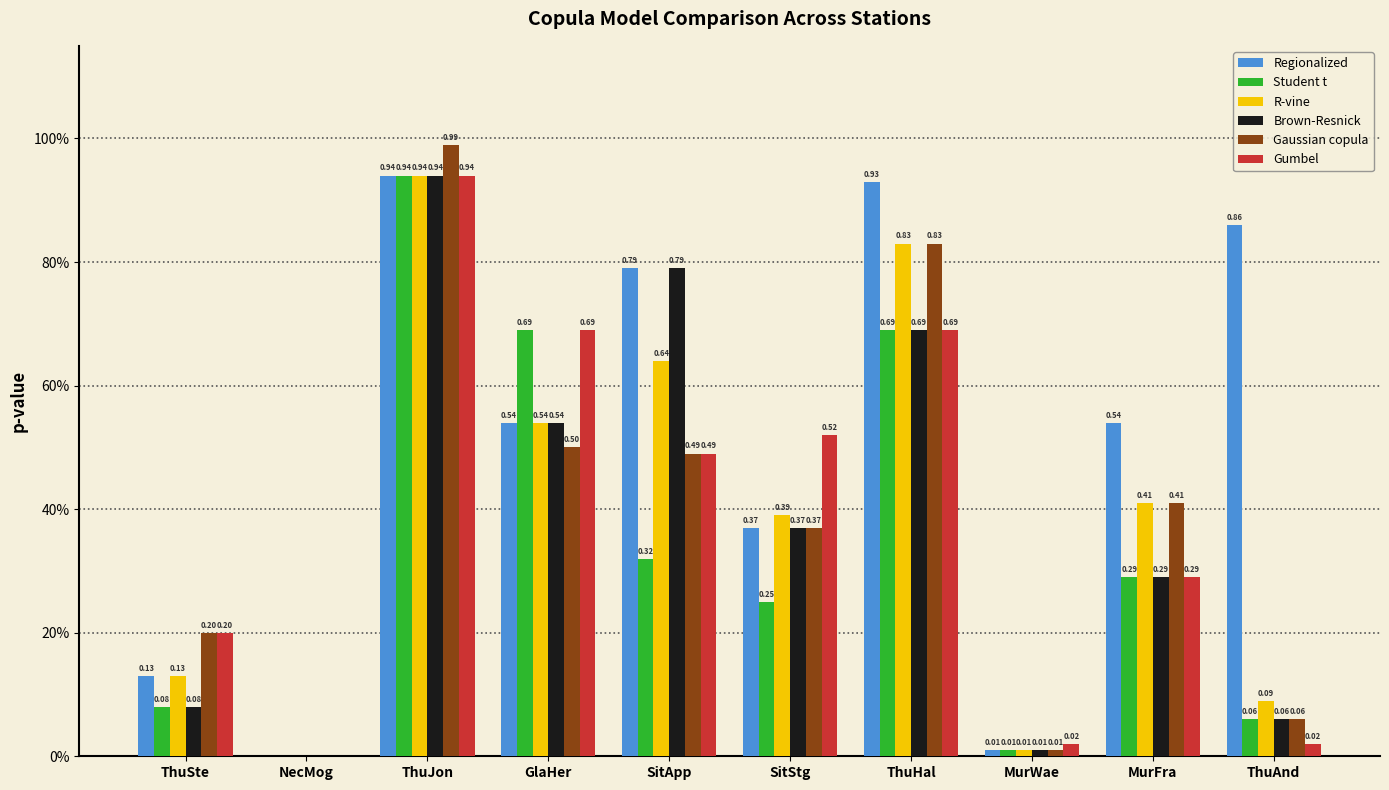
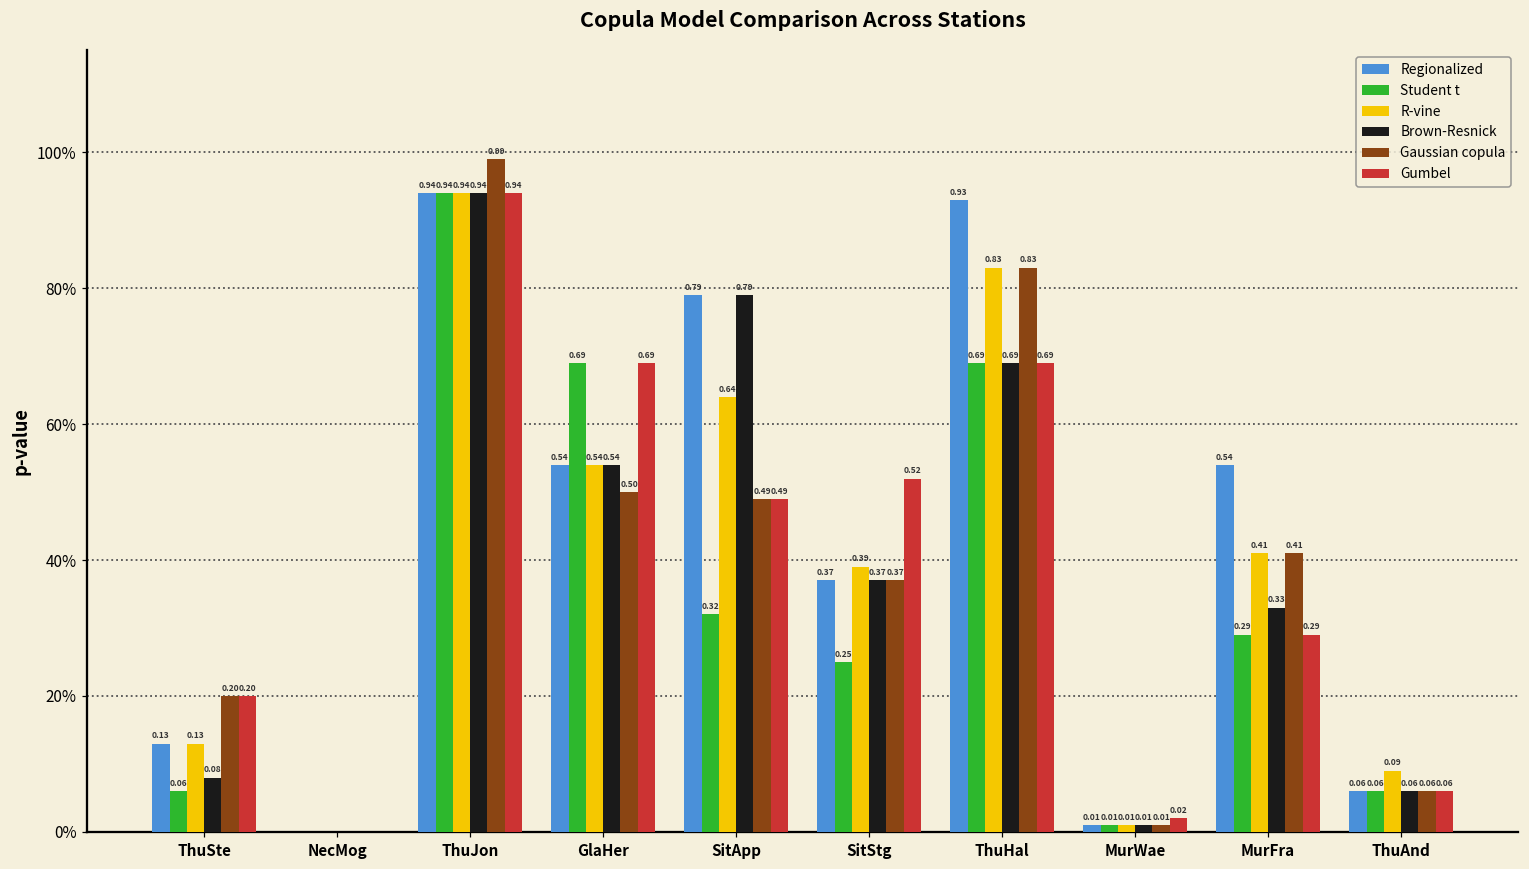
Student t, ThuSte: 0.08 -> 0.06
Brown-Resnick, MurFra: 0.29 -> 0.33
Regionalized, ThuAnd: 0.86 -> 0.06
Gumbel, ThuAnd: 0.02 -> 0.06
